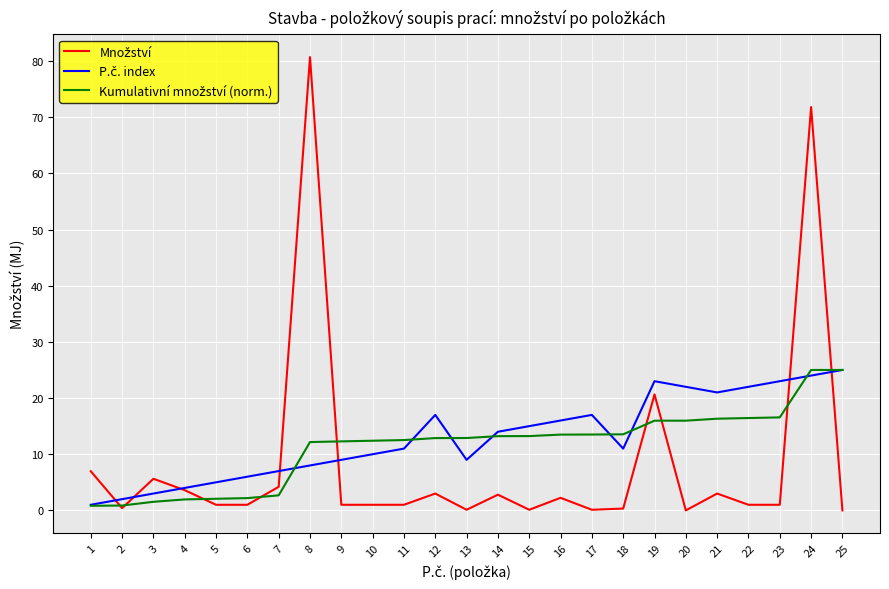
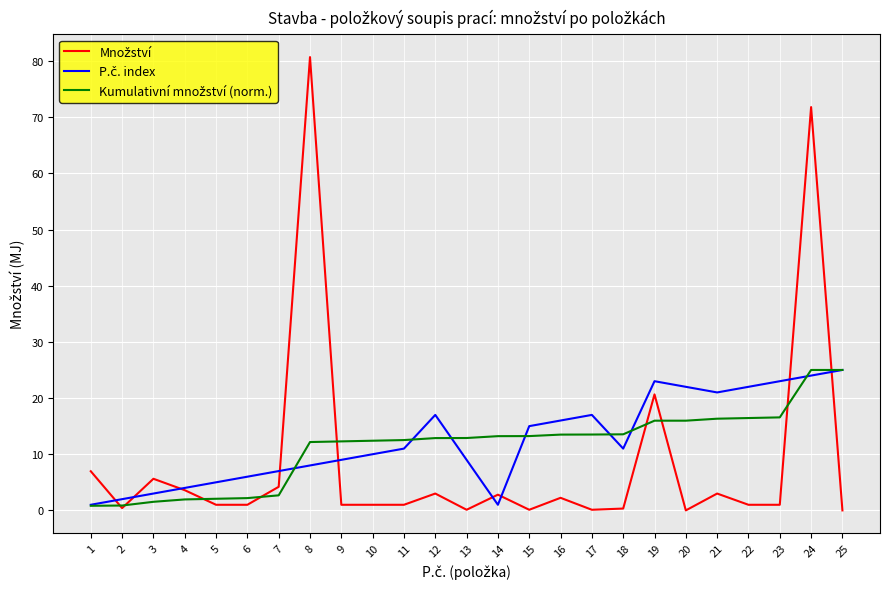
P.č. index, 14: 14 -> 1
